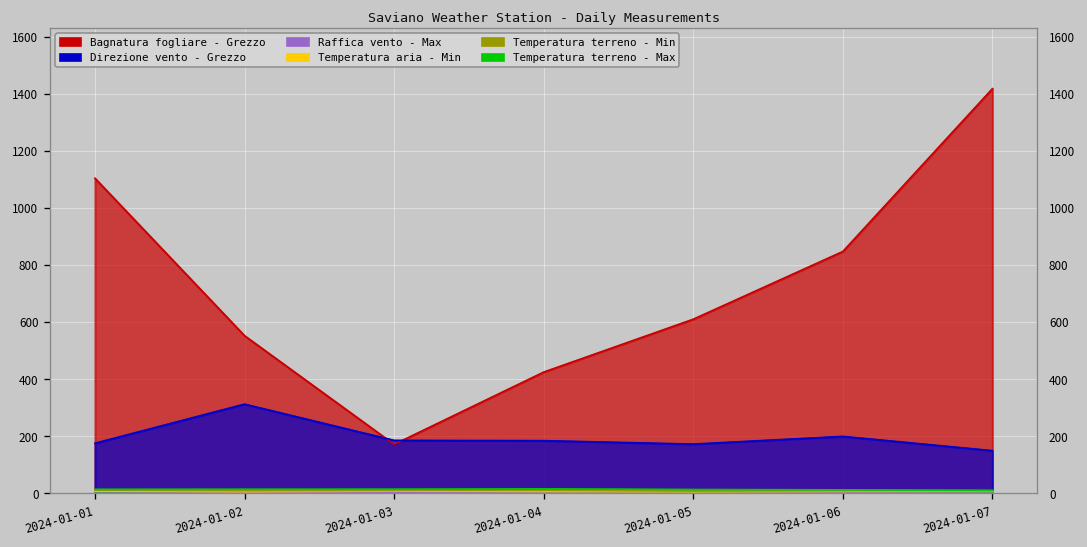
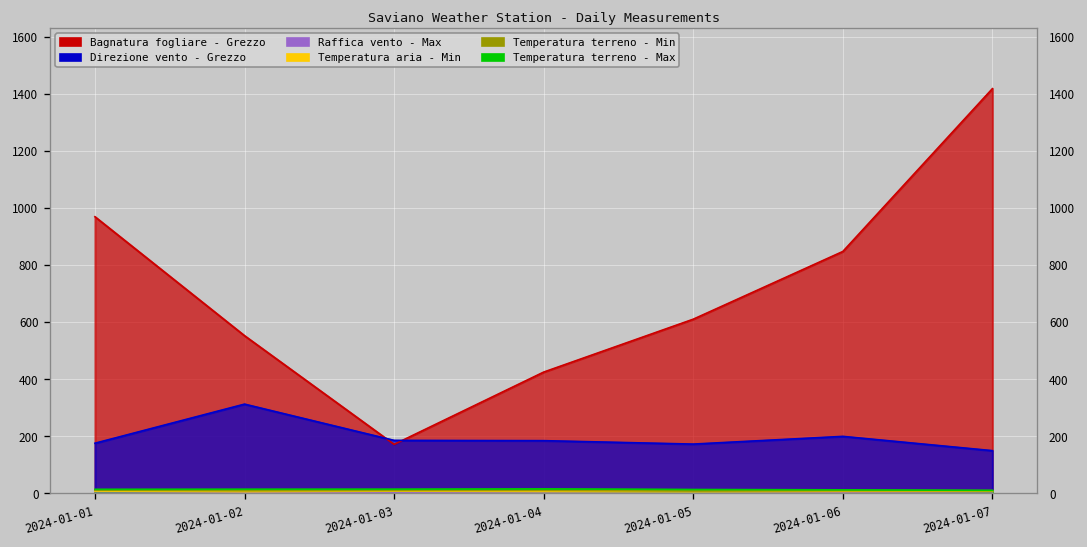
Bagnatura fogliare - Grezzo, 2024-01-01: 1100 -> 970
